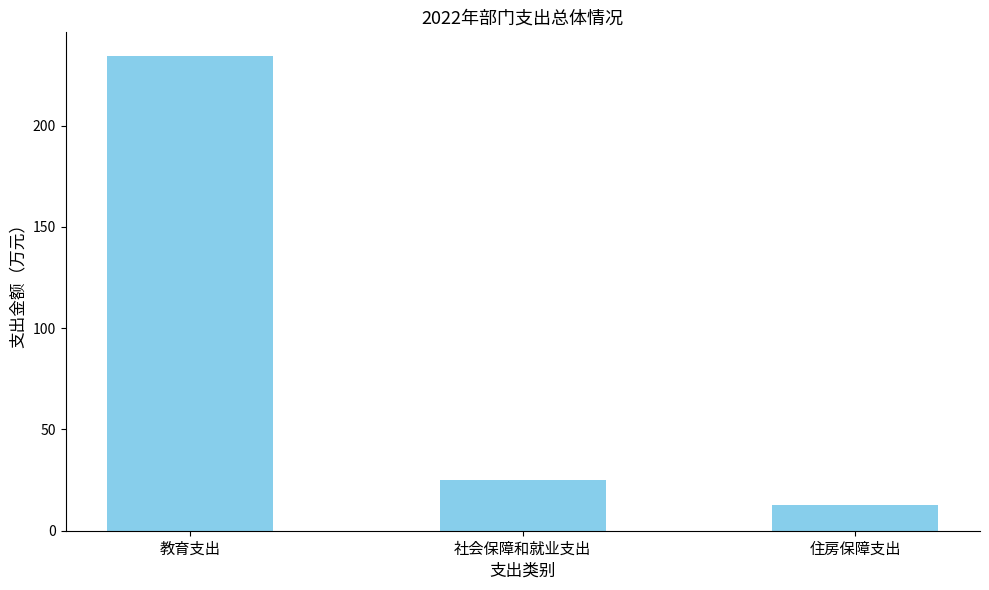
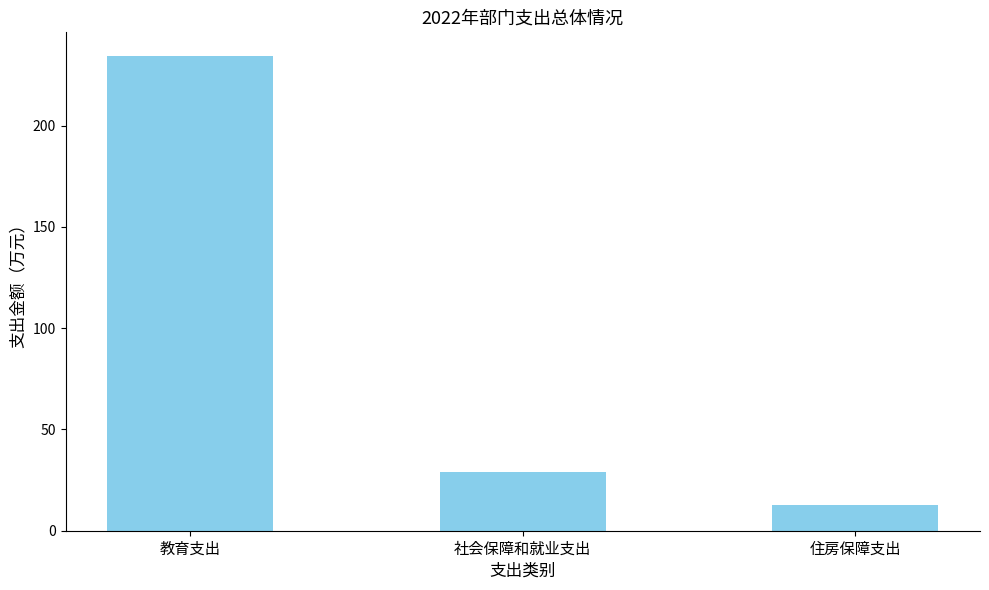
社会保障和就业支出: 25 -> 29
